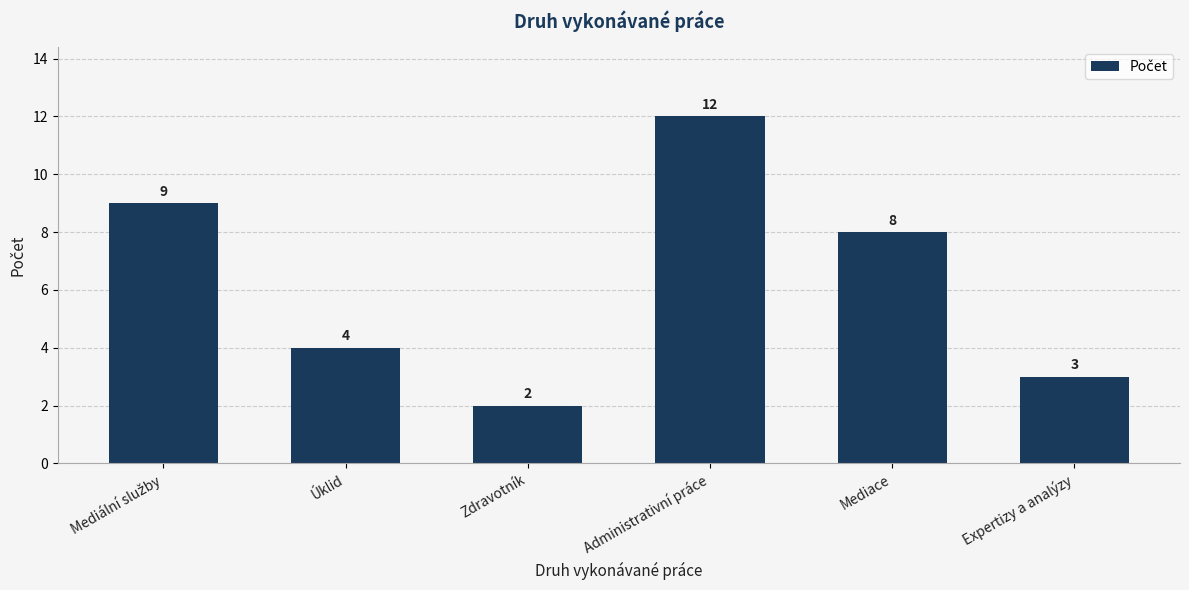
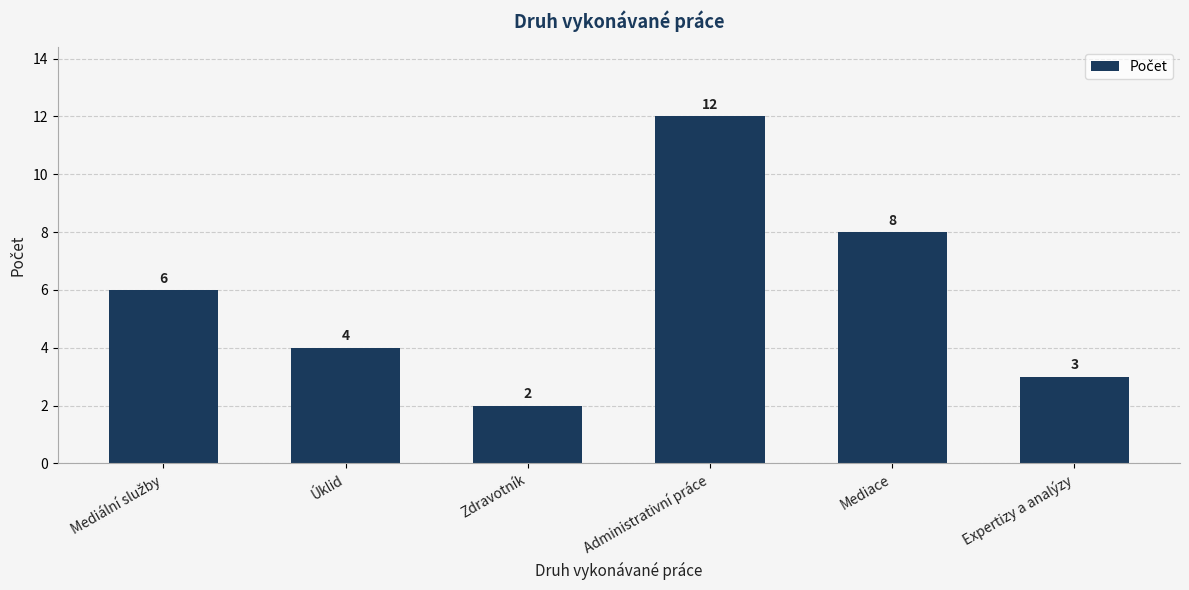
Mediální služby: 9 -> 6
